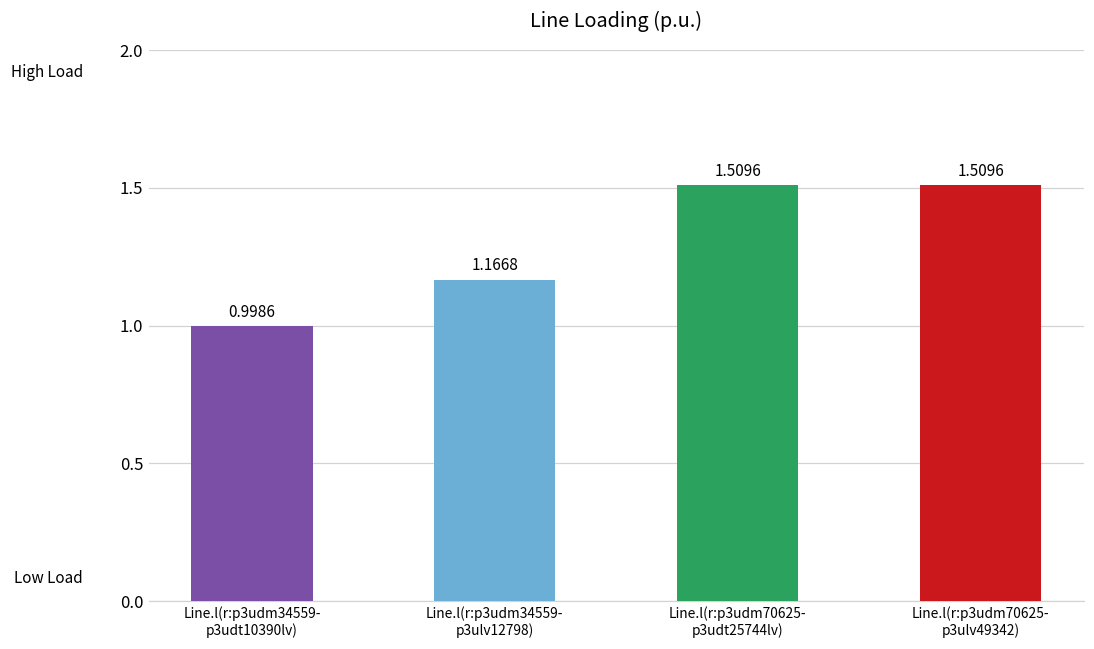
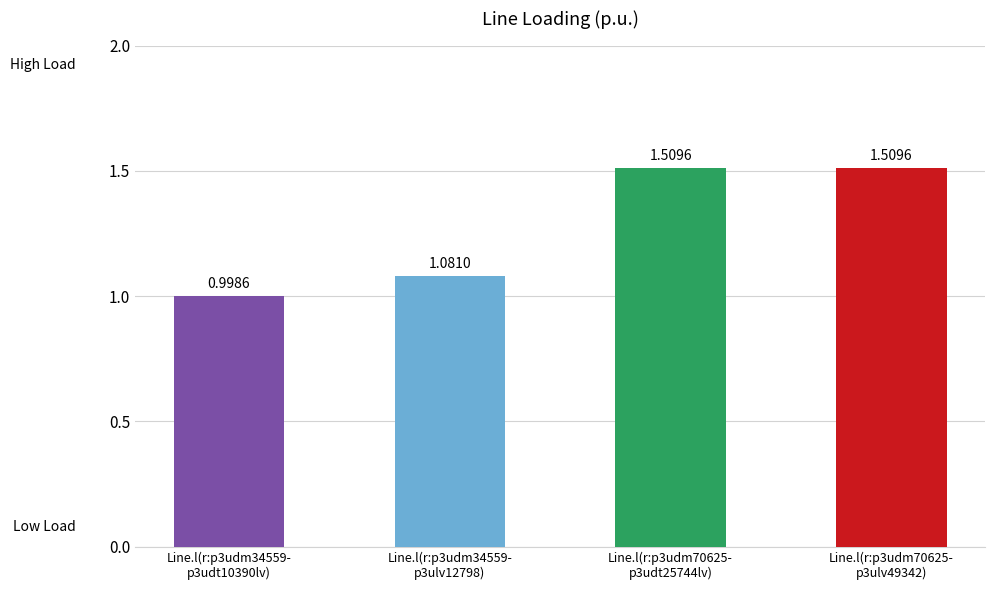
Line.l(r:p3udm34559- p3ulv12798): 1.1668 -> 1.0810
